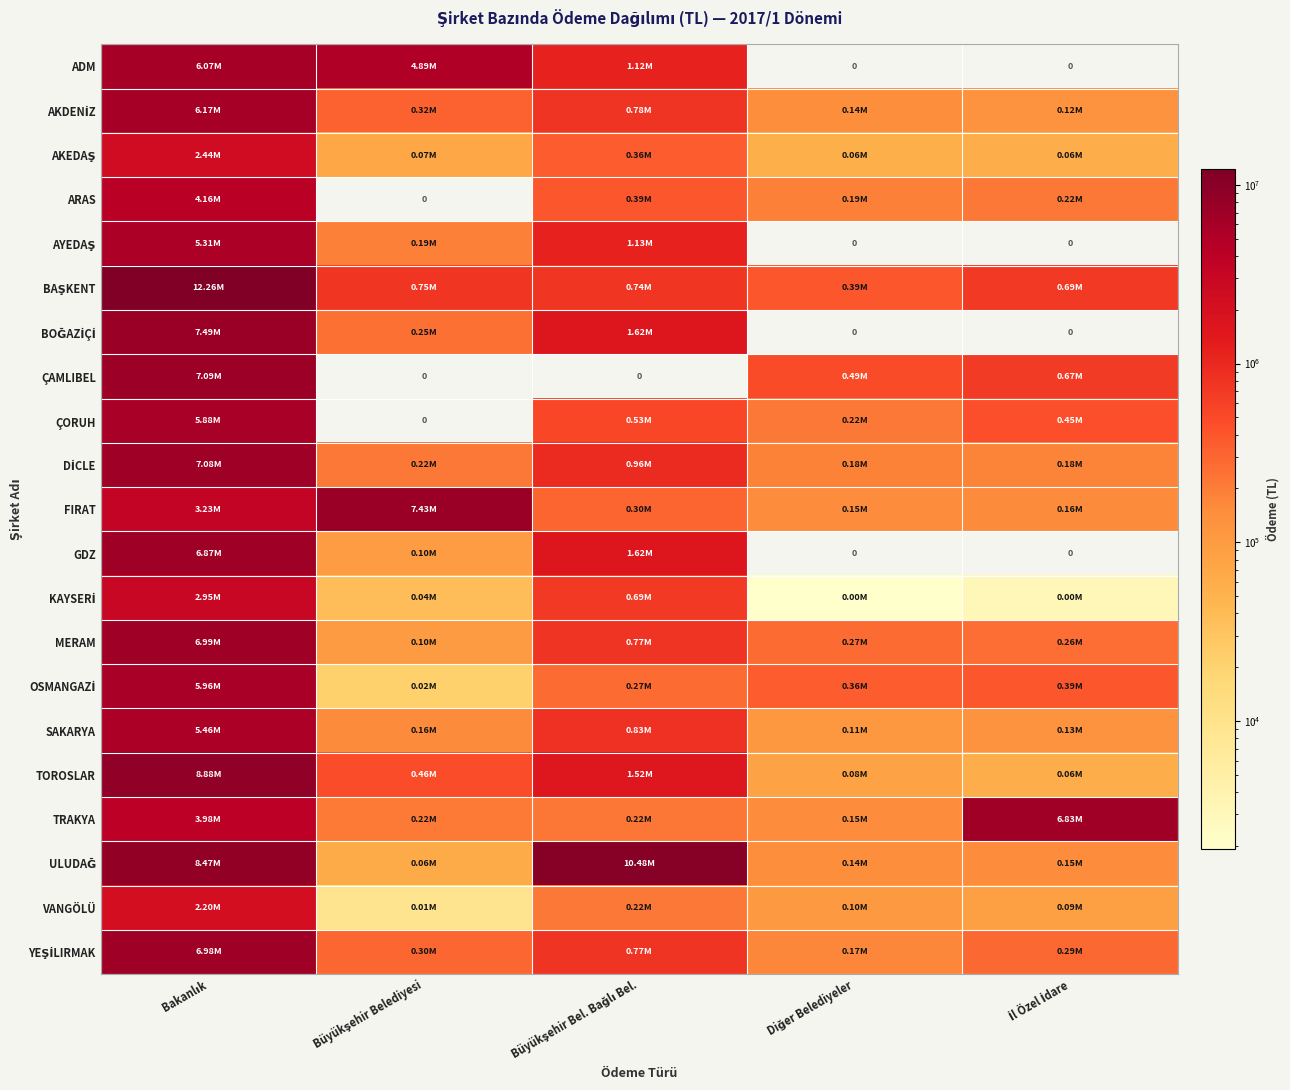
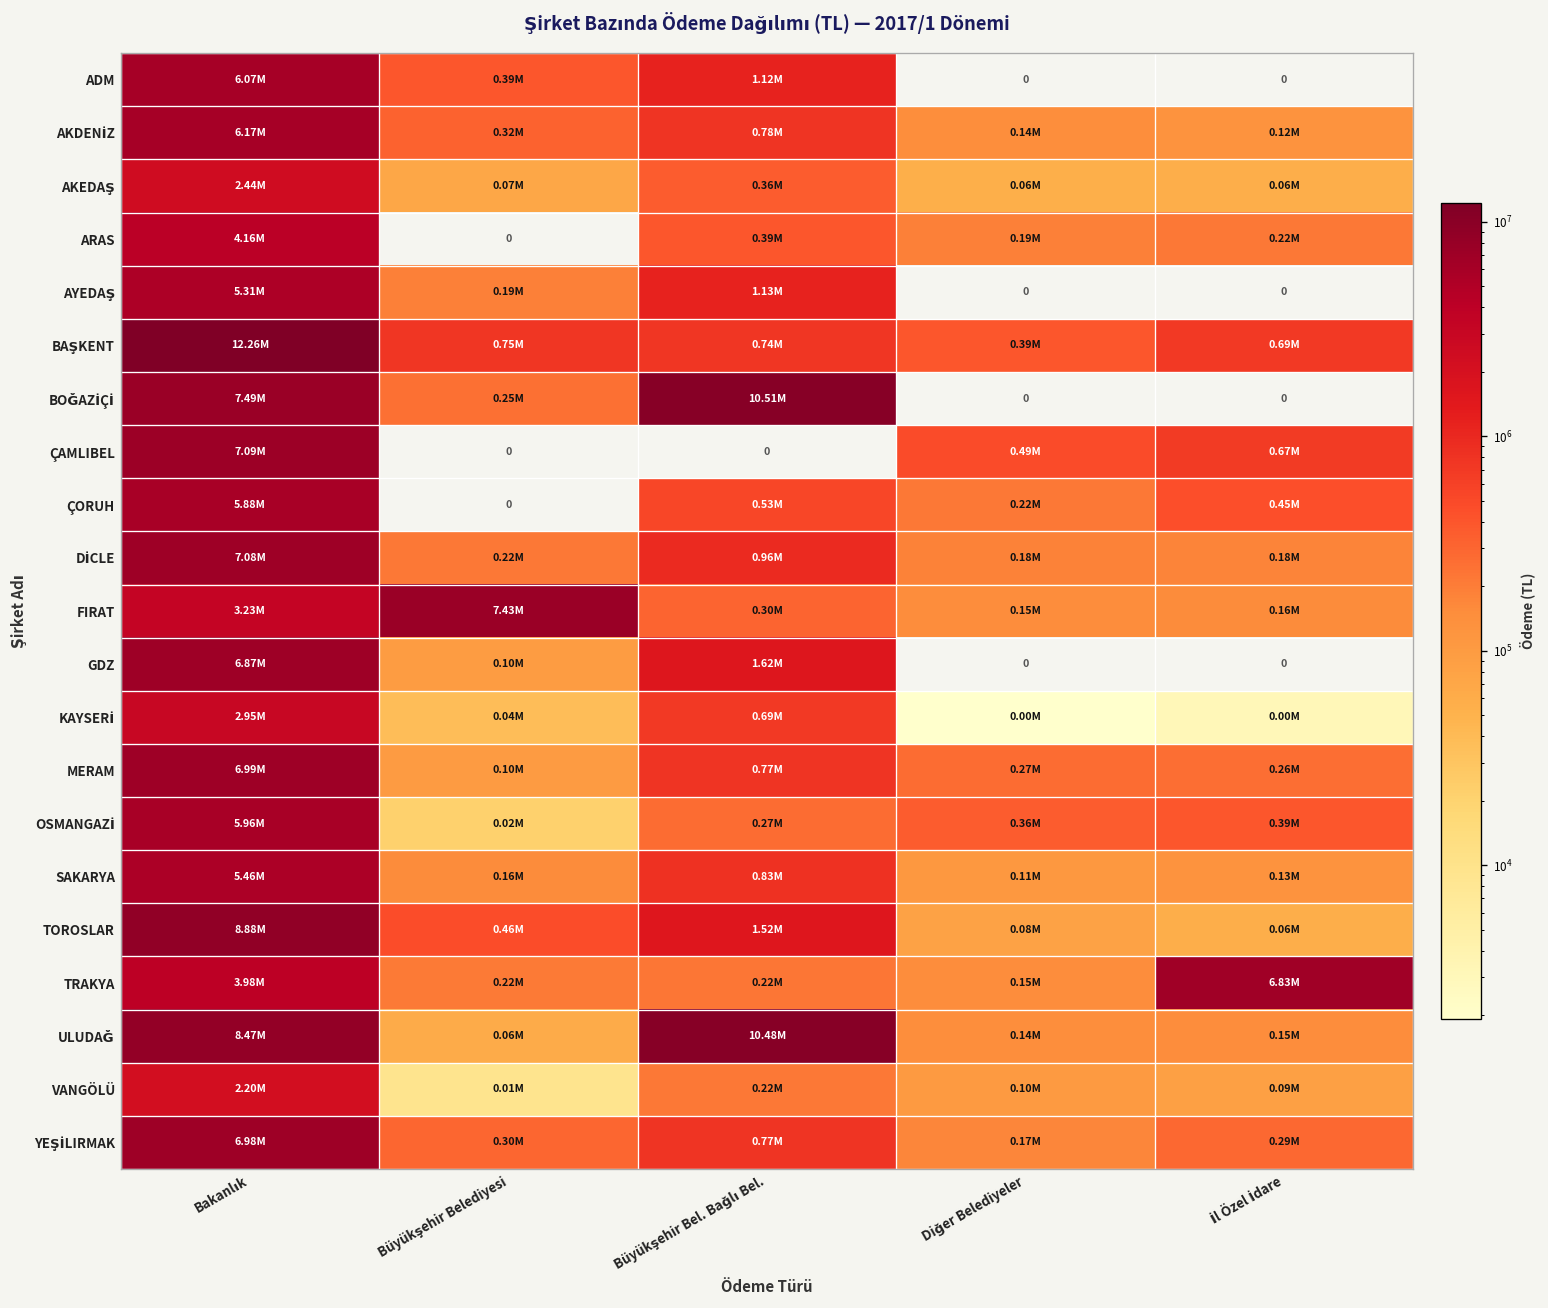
ADM, Büyükşehir Belediyesi: 4.89M -> 0.39M
BOĞAZİÇİ, Büyükşehir Bel. Bağlı Bel.: 1.62M -> 10.51M
